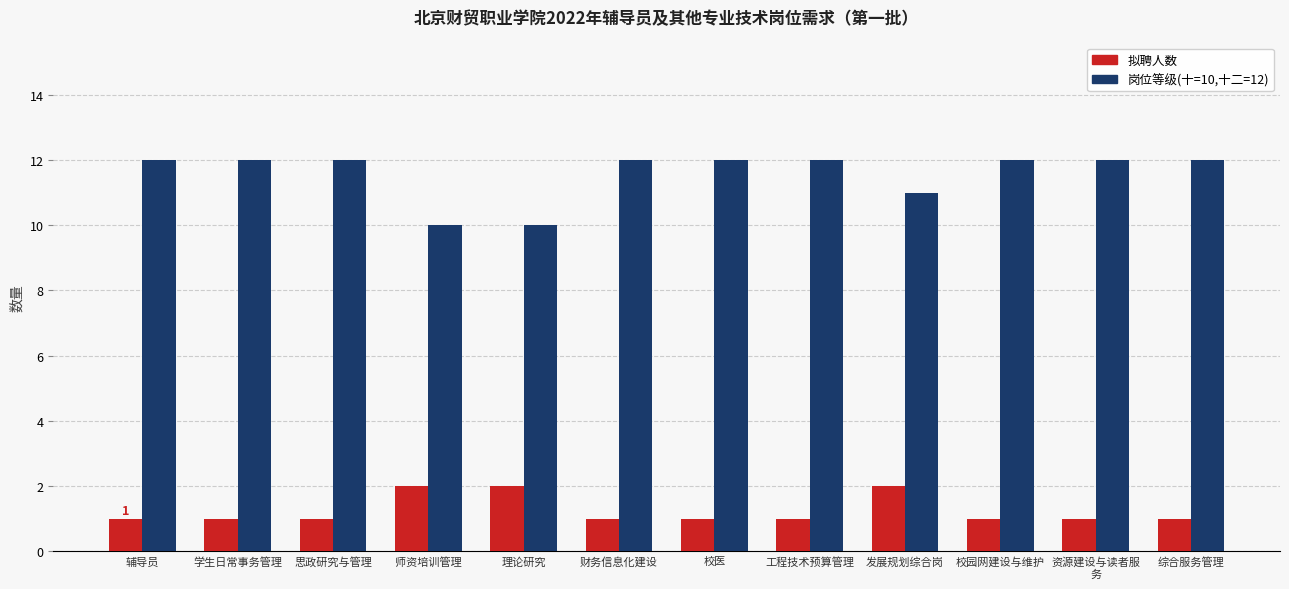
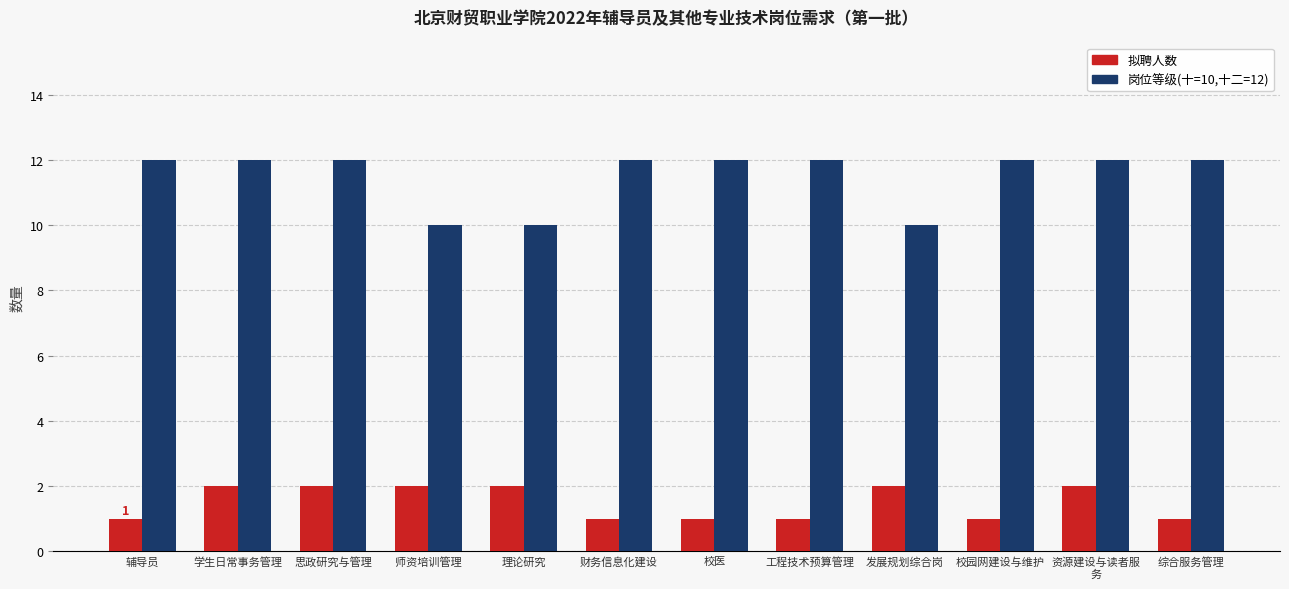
拟聘人数, 学生日常事务管理: 1 -> 2
拟聘人数, 思政研究与管理: 1 -> 2
岗位等级(十=10,十二=12), 发展规划综合岗: 11 -> 10
拟聘人数, 资源建设与读者服 务: 1 -> 2
